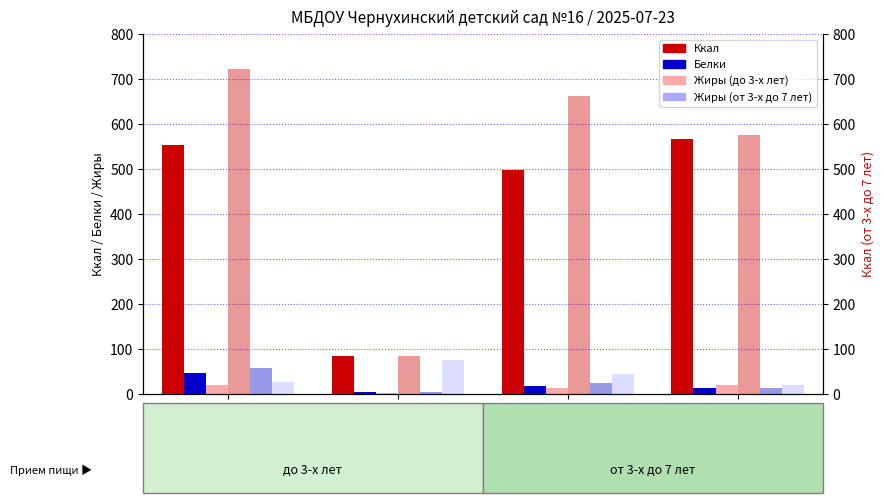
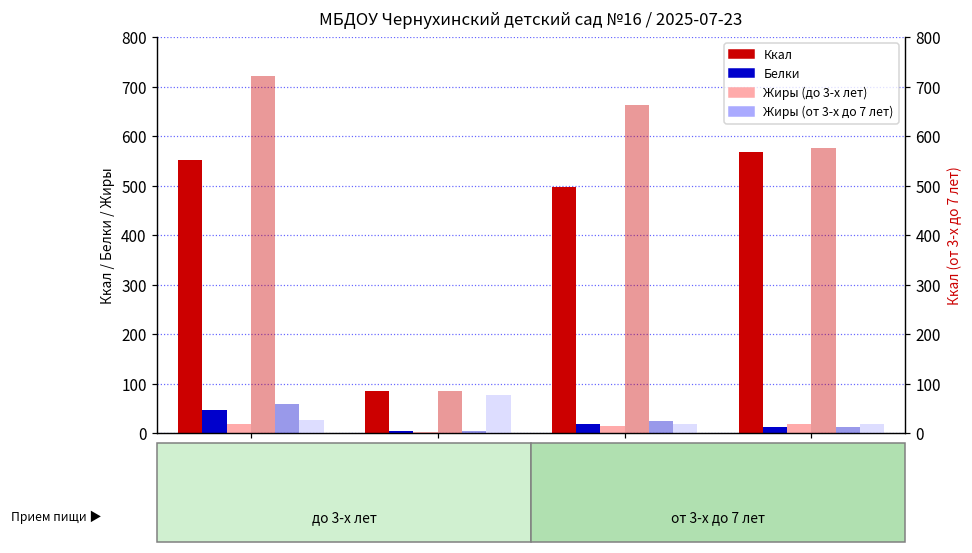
Жиры (от 3-х до 7 лет), Обед: 40 -> 20
